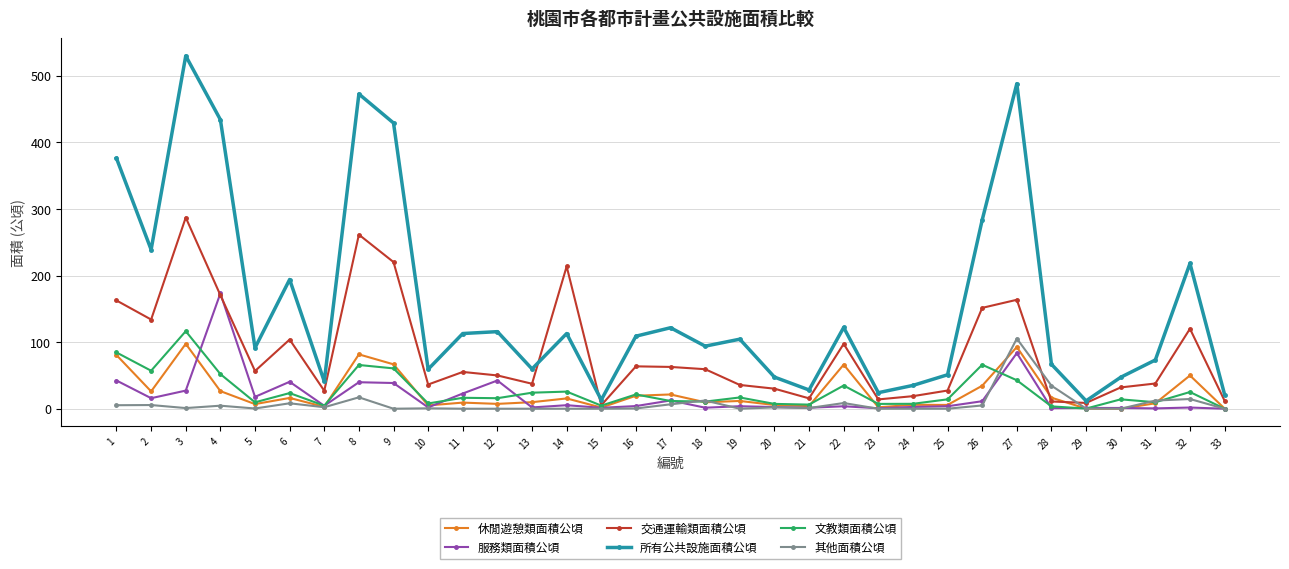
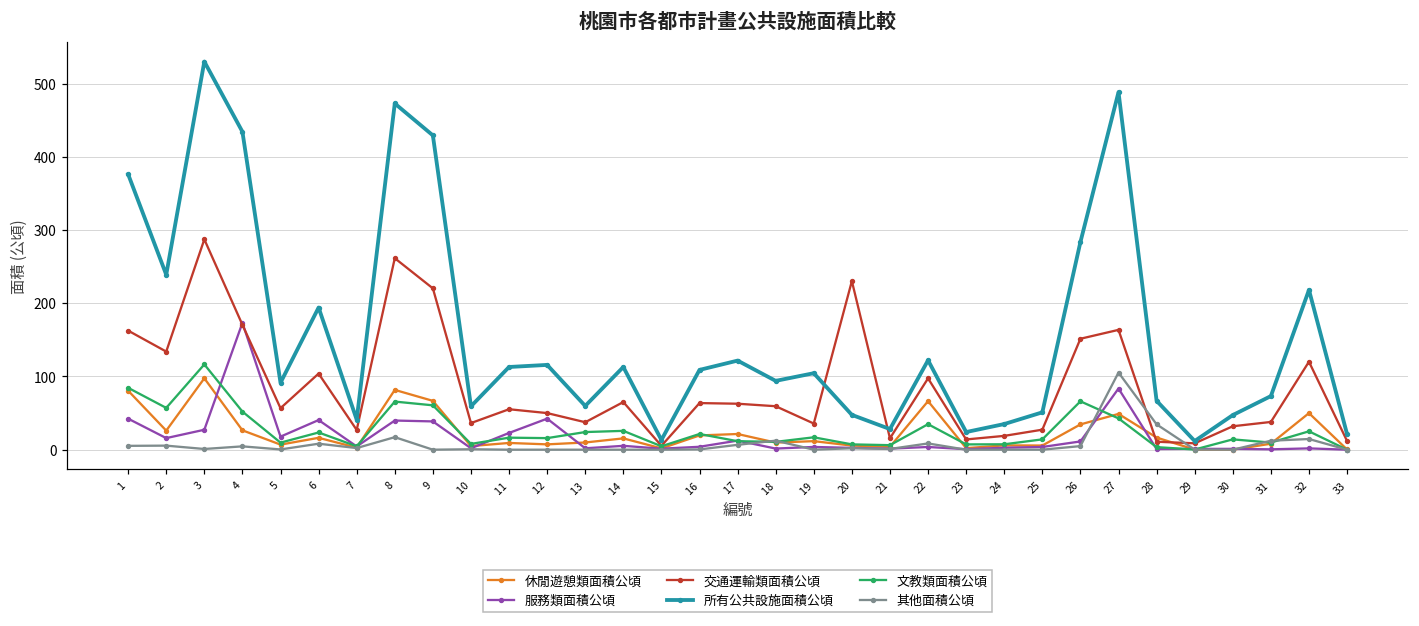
交通運輸類面積公頃, 14: 210 -> 70
交通運輸類面積公頃, 20: 30 -> 230
休閒遊憩類面積公頃, 27: 90 -> 50
